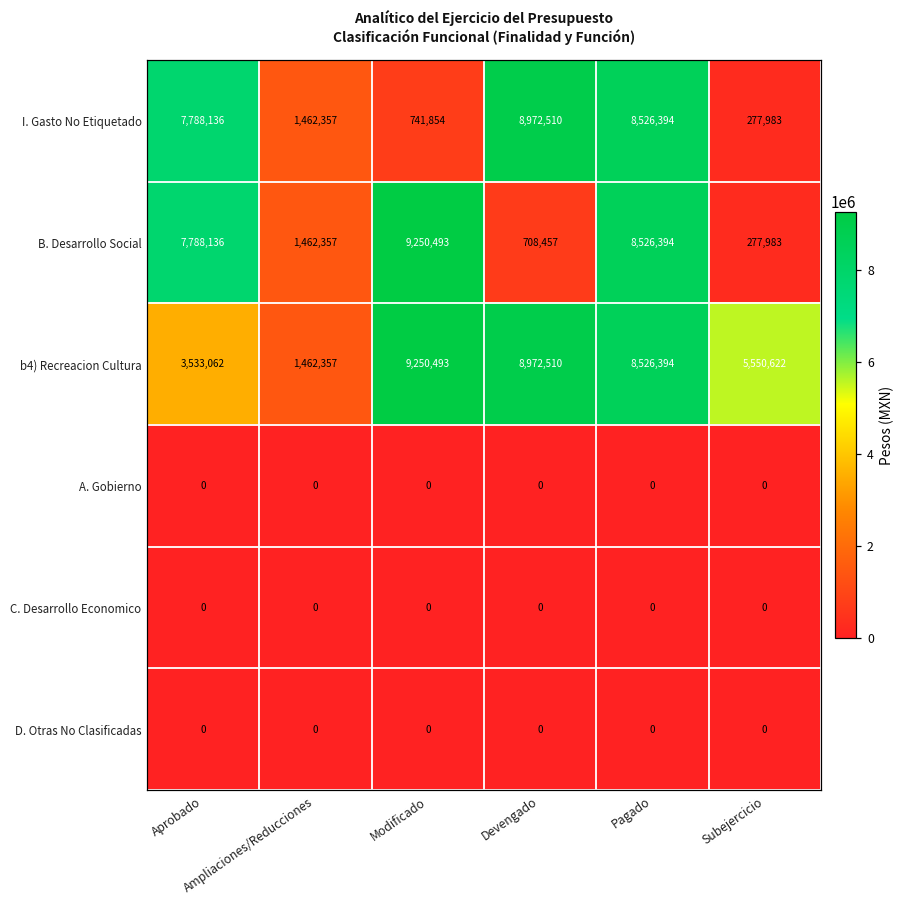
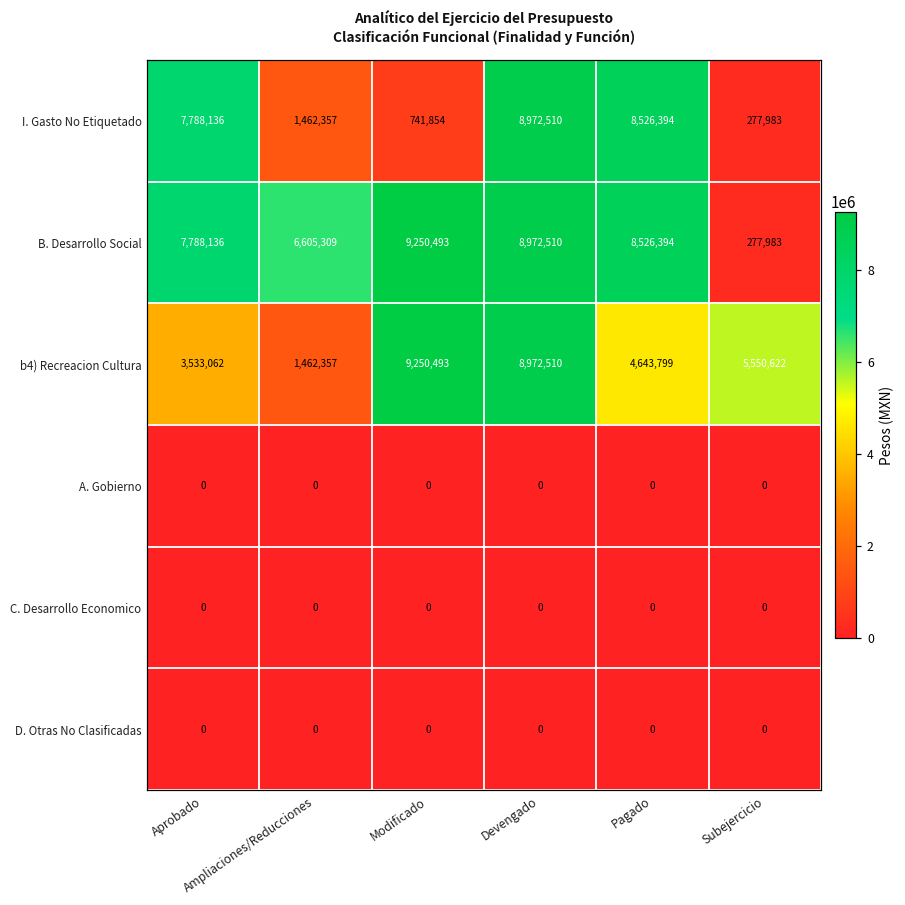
B. Desarrollo Social, Ampliaciones/Reducciones: 1,462,357 -> 6,605,309
B. Desarrollo Social, Devengado: 708,457 -> 8,972,510
b4) Recreacion Cultura, Pagado: 8,526,394 -> 4,643,799
